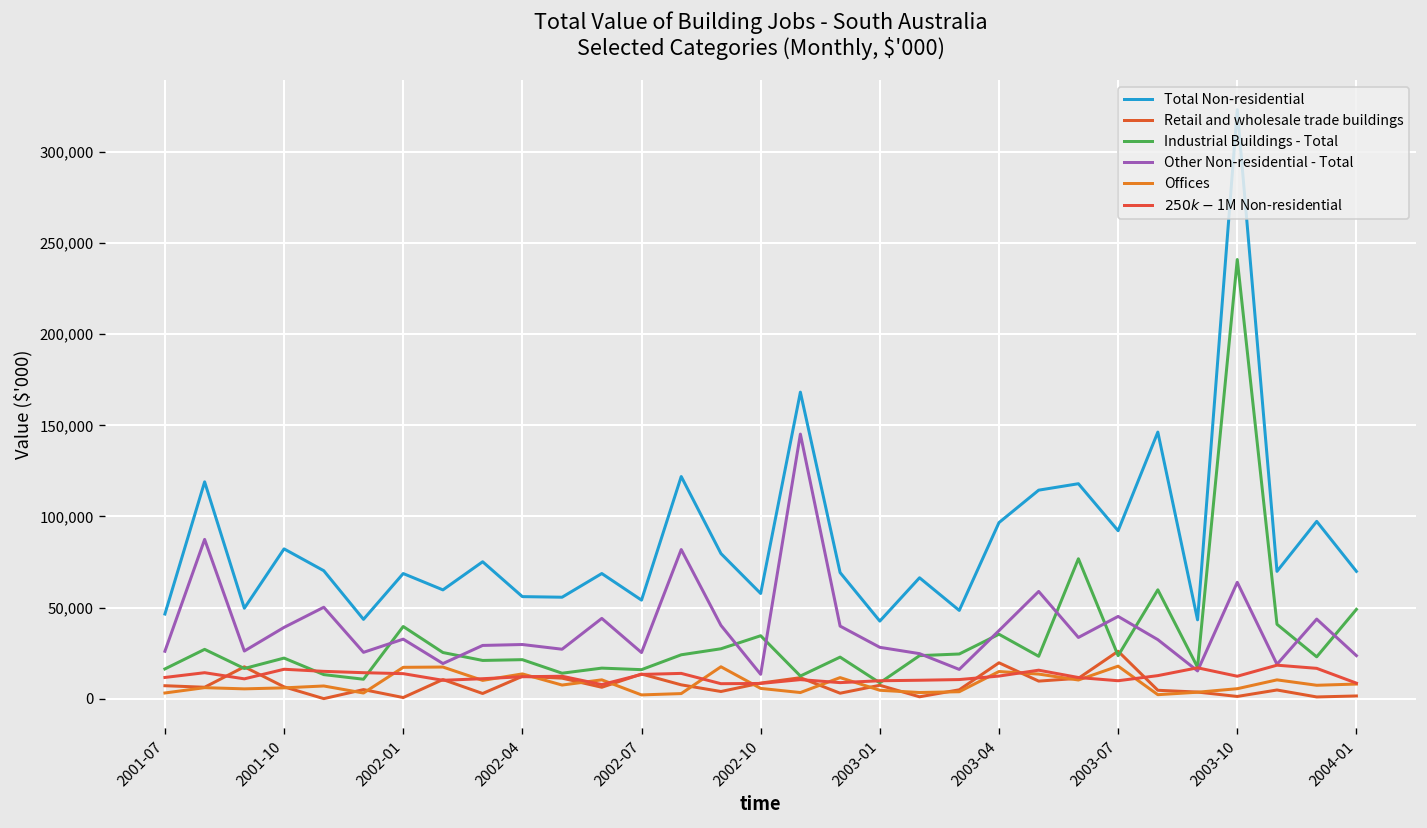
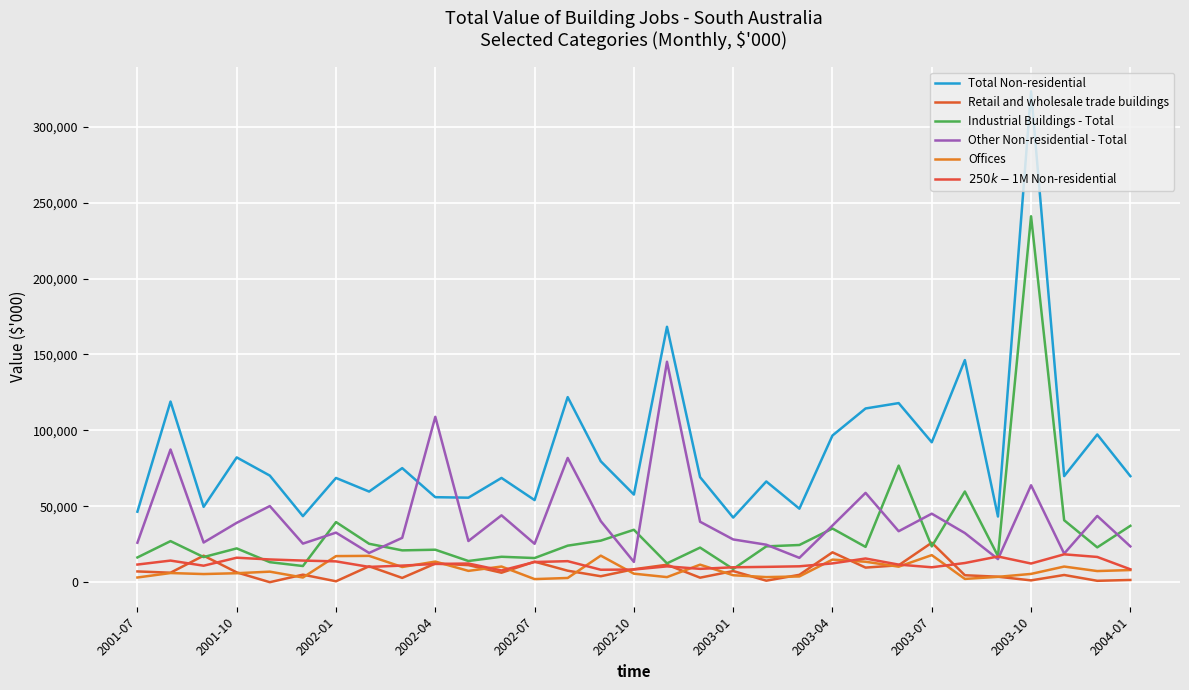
Other Non-residential - Total, 2002-04: 30,000 -> 109,000
Industrial Buildings - Total, 2004-01: 49,000 -> 37,000
